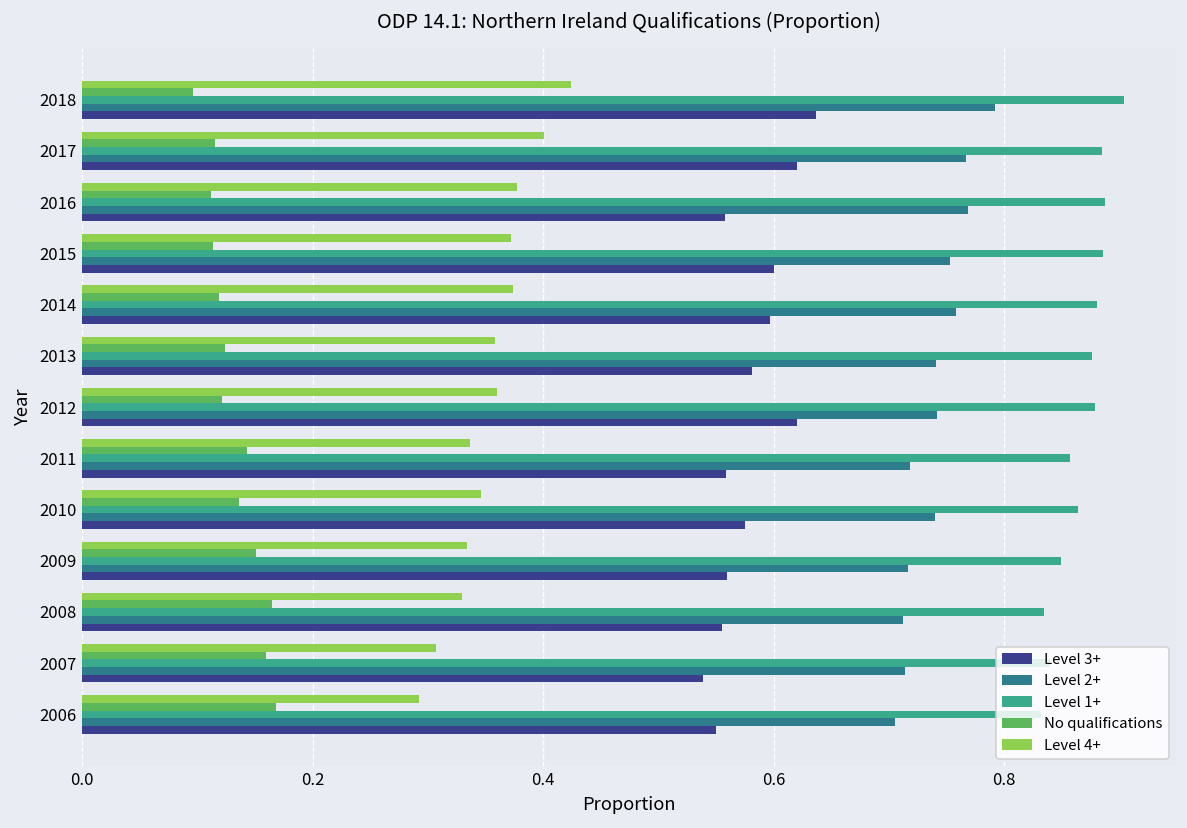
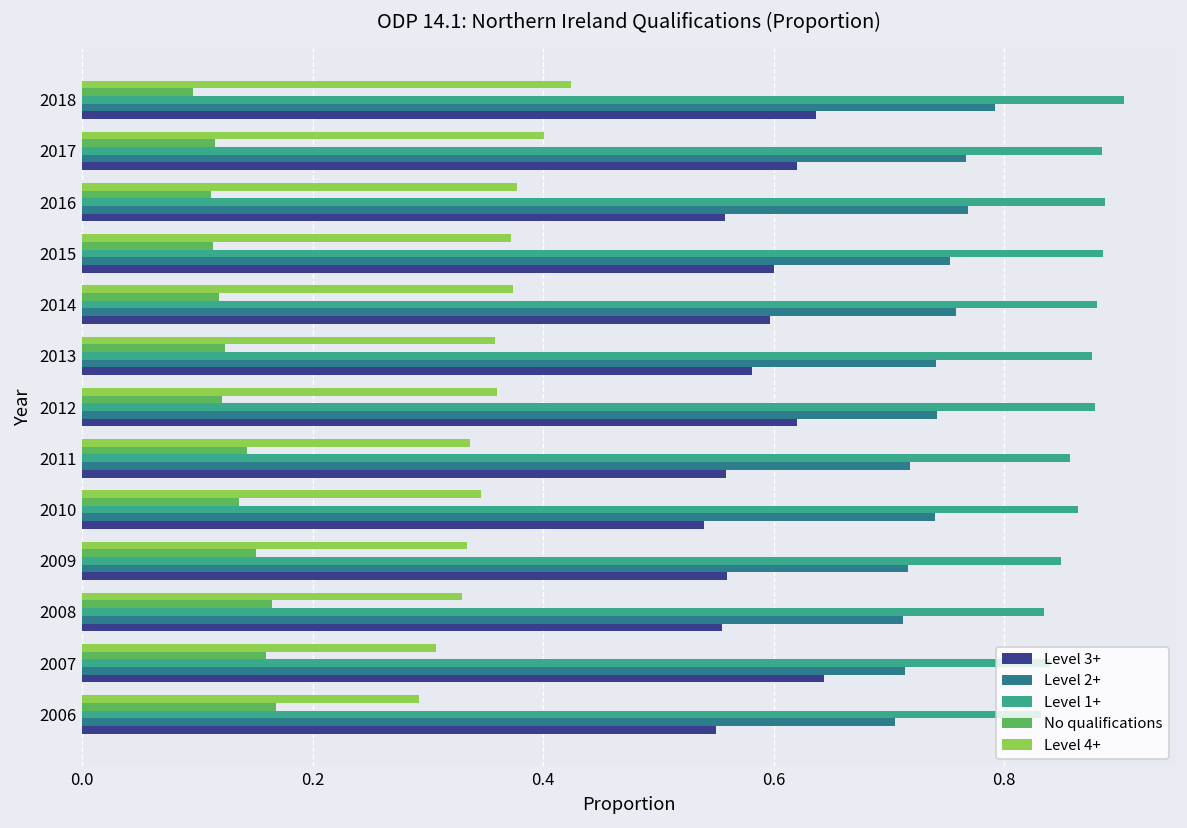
Level 3+, 2010: 0.58 -> 0.54
Level 3+, 2007: 0.54 -> 0.64
